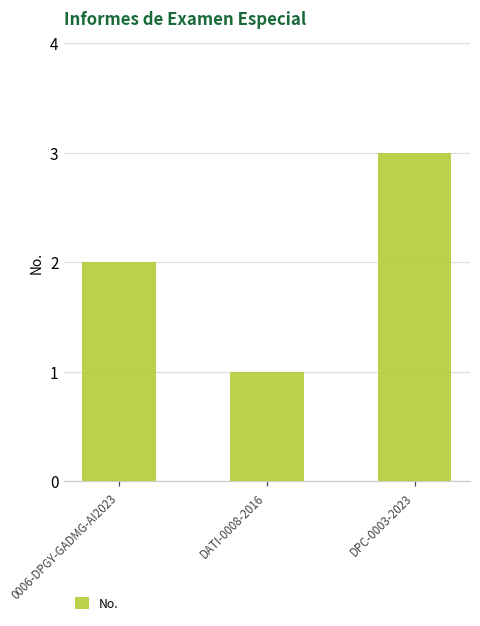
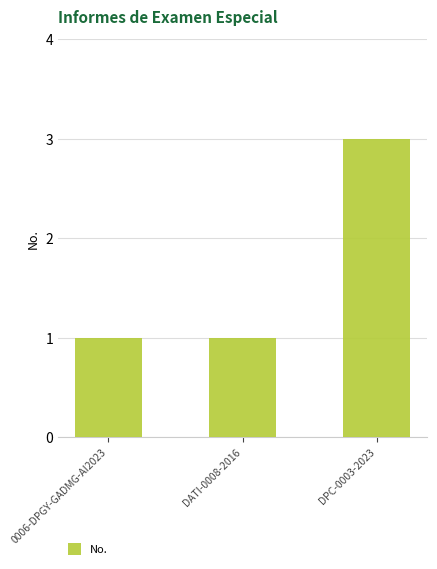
0006-DPGY-GADMG-AI2023: 2 -> 1
